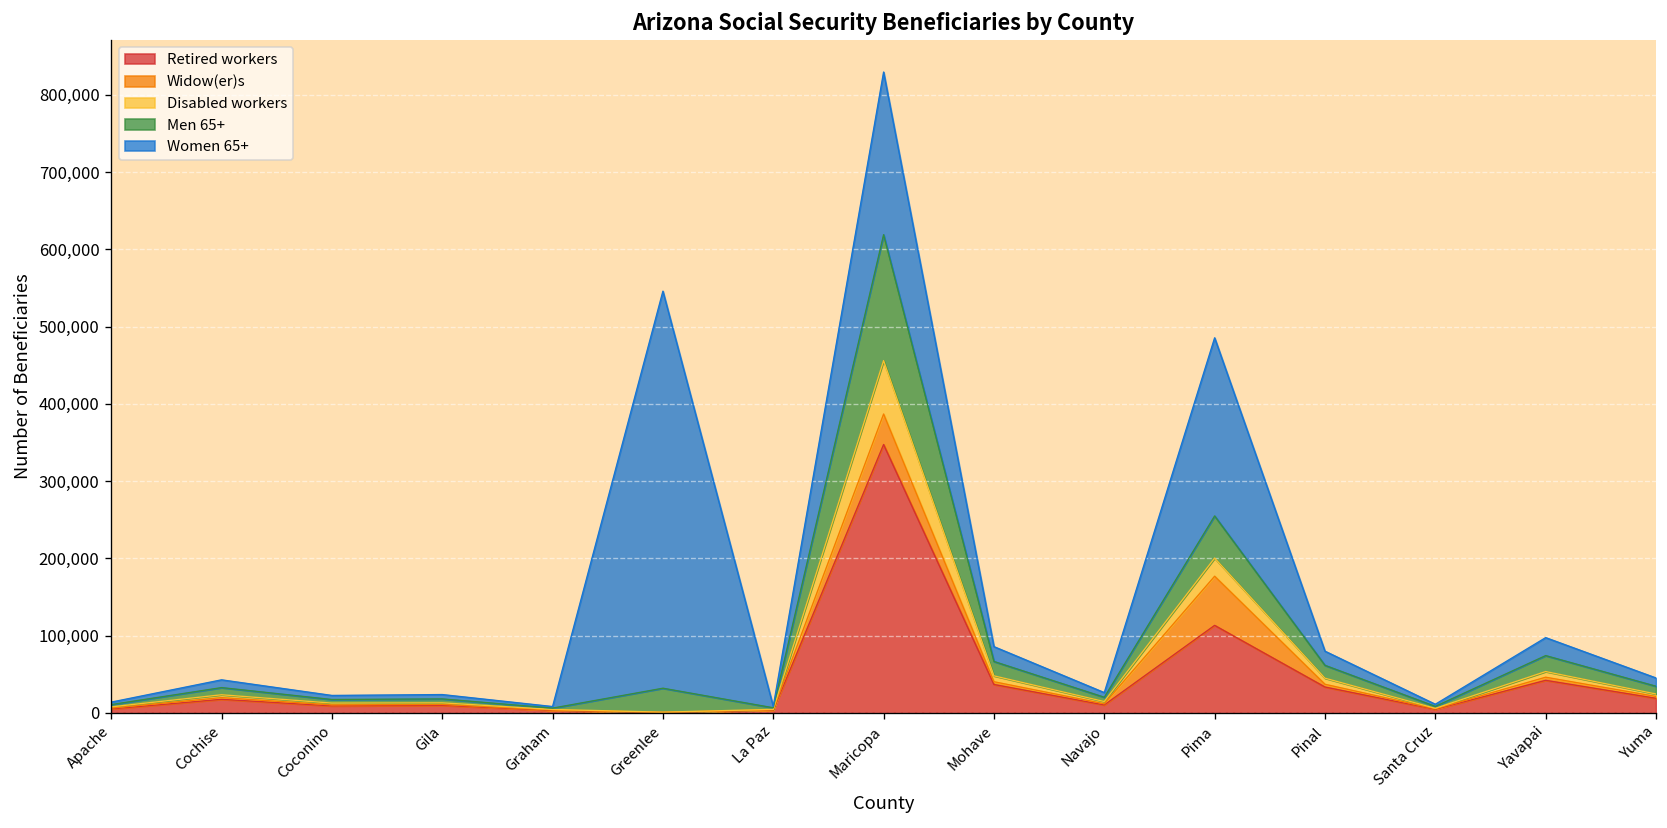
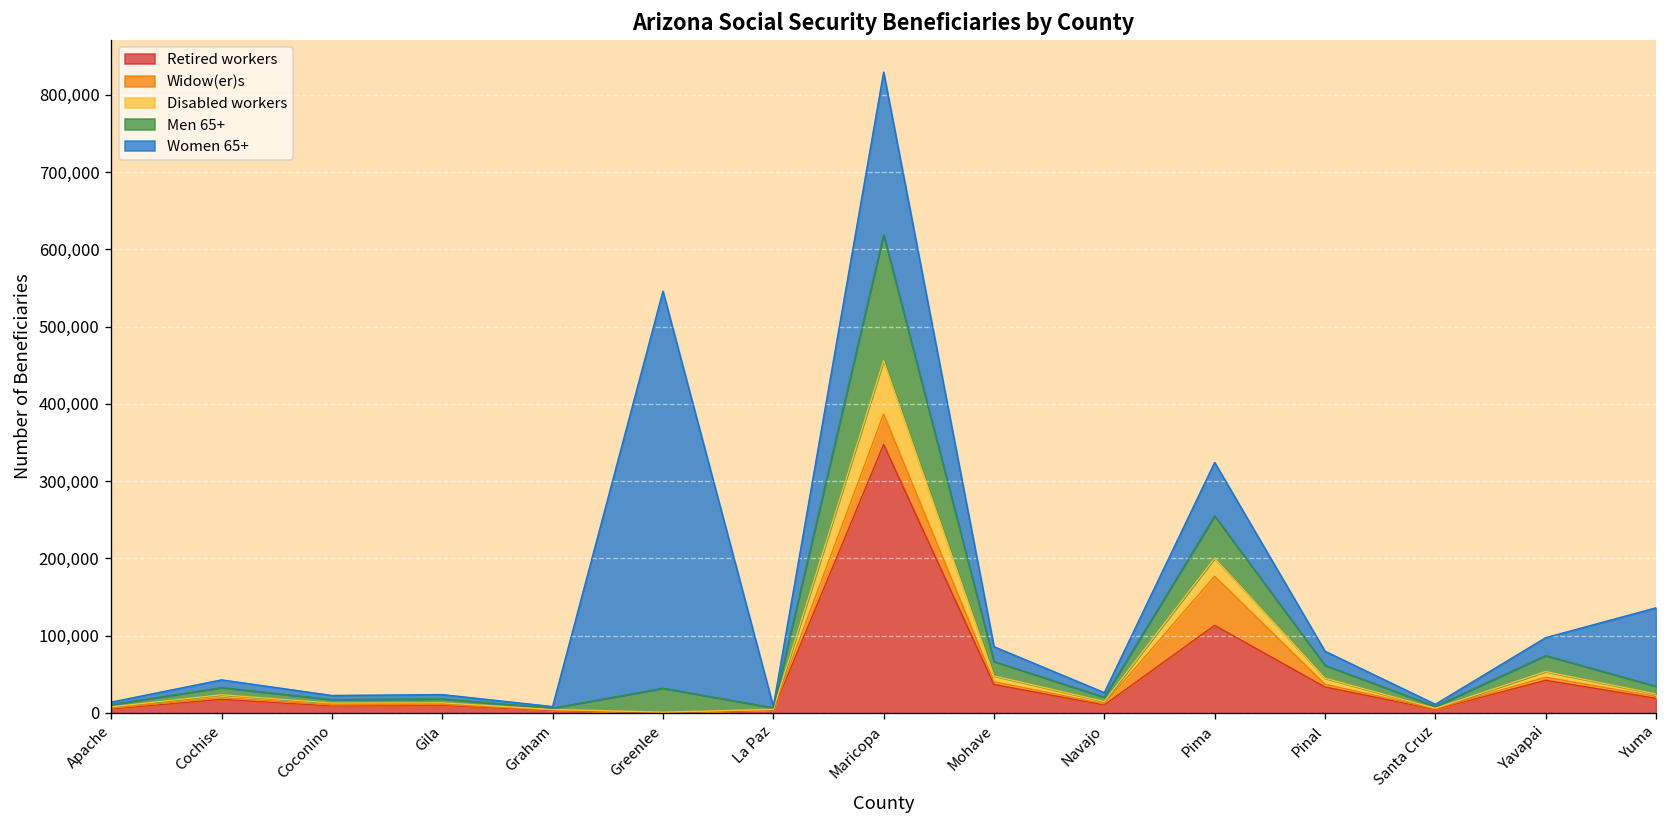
Women 65+, Pima: 230,000 -> 70,000
Women 65+, Yuma: 10,000 -> 100,000
